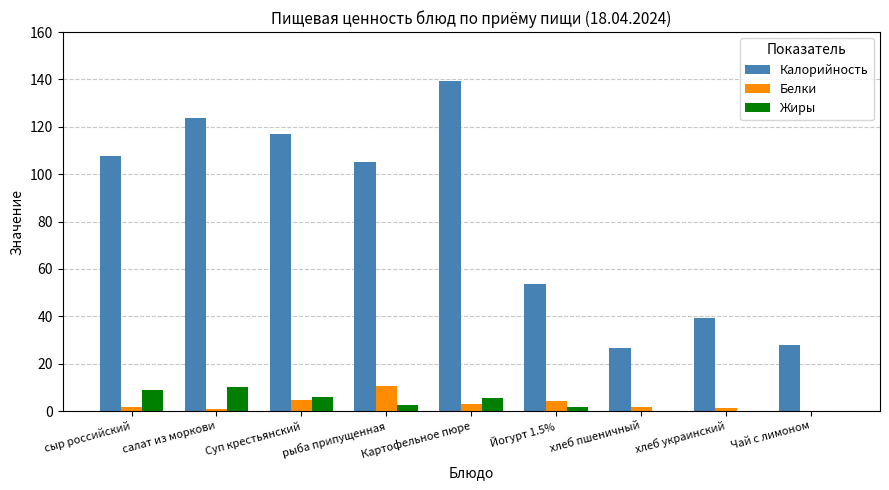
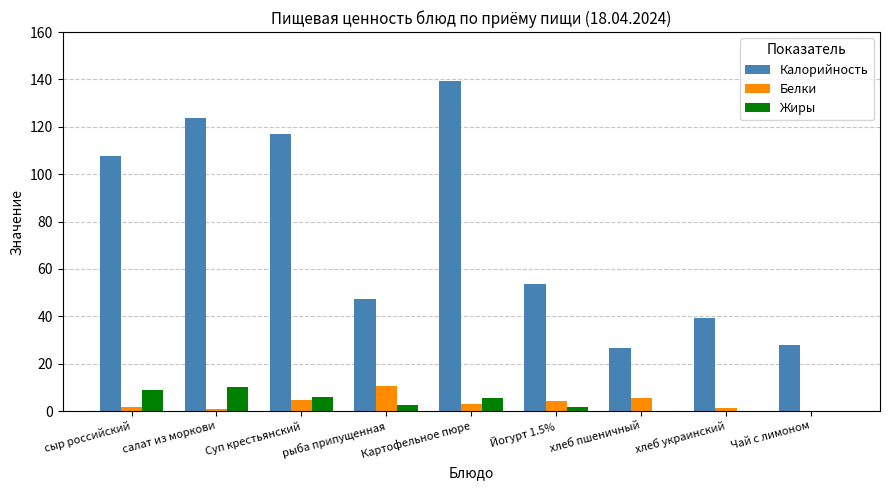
Калорийность, рыба припущенная: 105 -> 47
Белки, хлеб пшеничный: 2 -> 6
